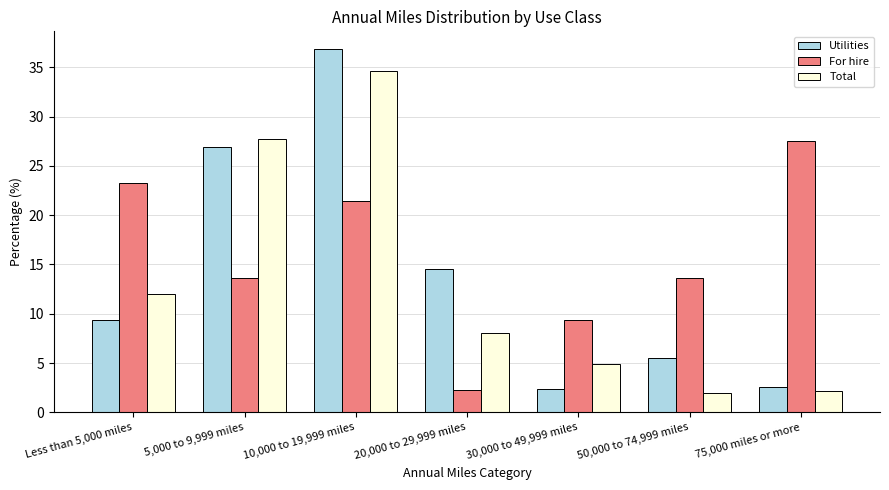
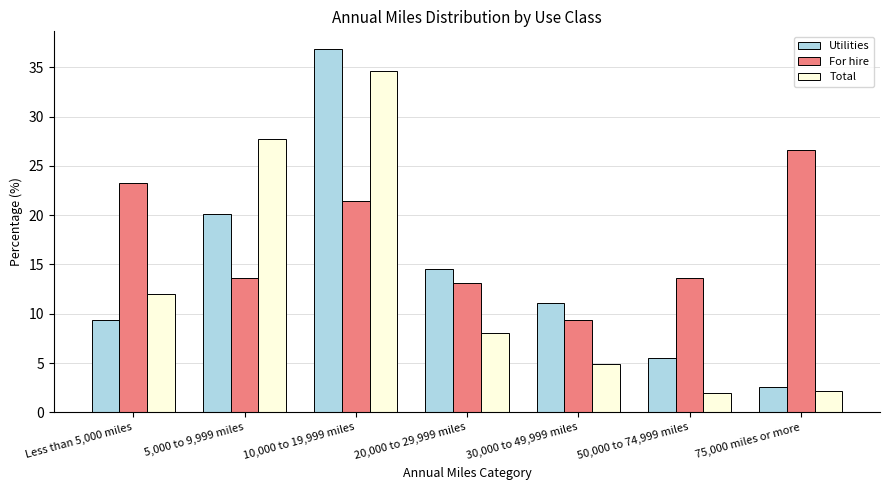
Utilities, 5,000 to 9,999 miles: 27 -> 20
For hire, 20,000 to 29,999 miles: 2 -> 13
Utilities, 30,000 to 49,999 miles: 2 -> 11
For hire, 75,000 miles or more: 28 -> 27
